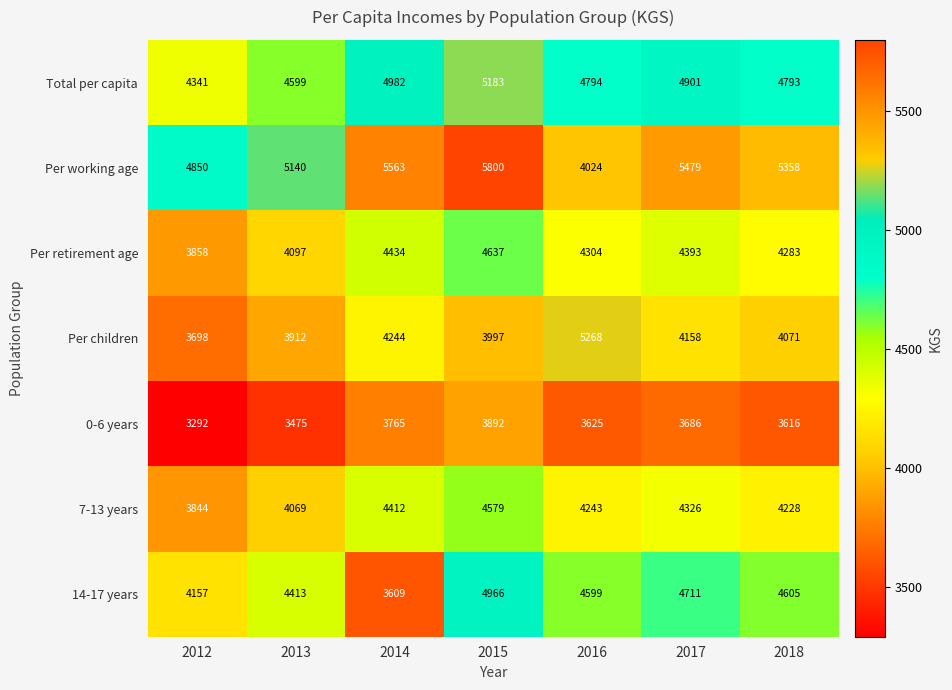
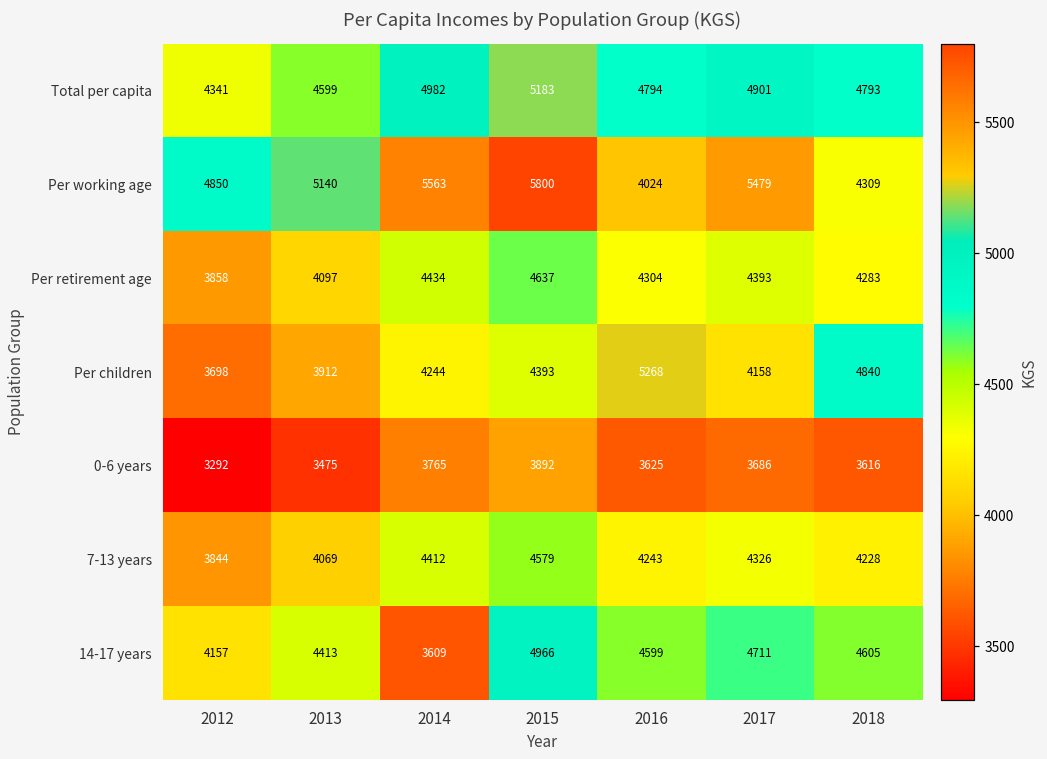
Per working age, 2018: 5358 -> 4309
Per children, 2015: 3997 -> 4393
Per children, 2018: 4071 -> 4840
